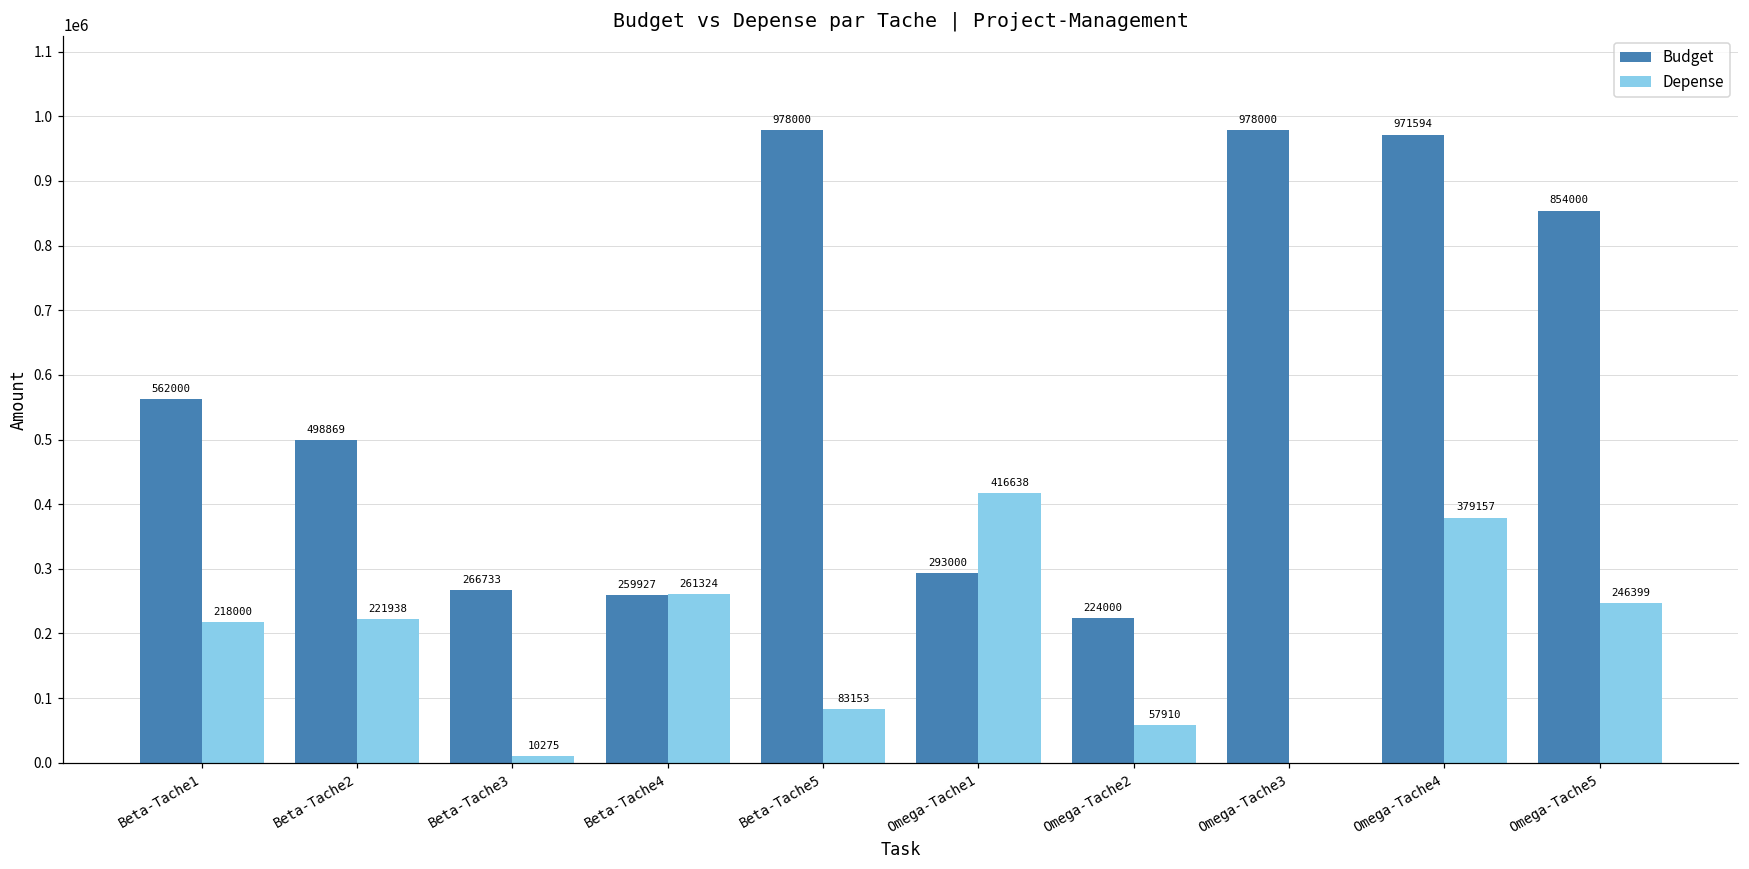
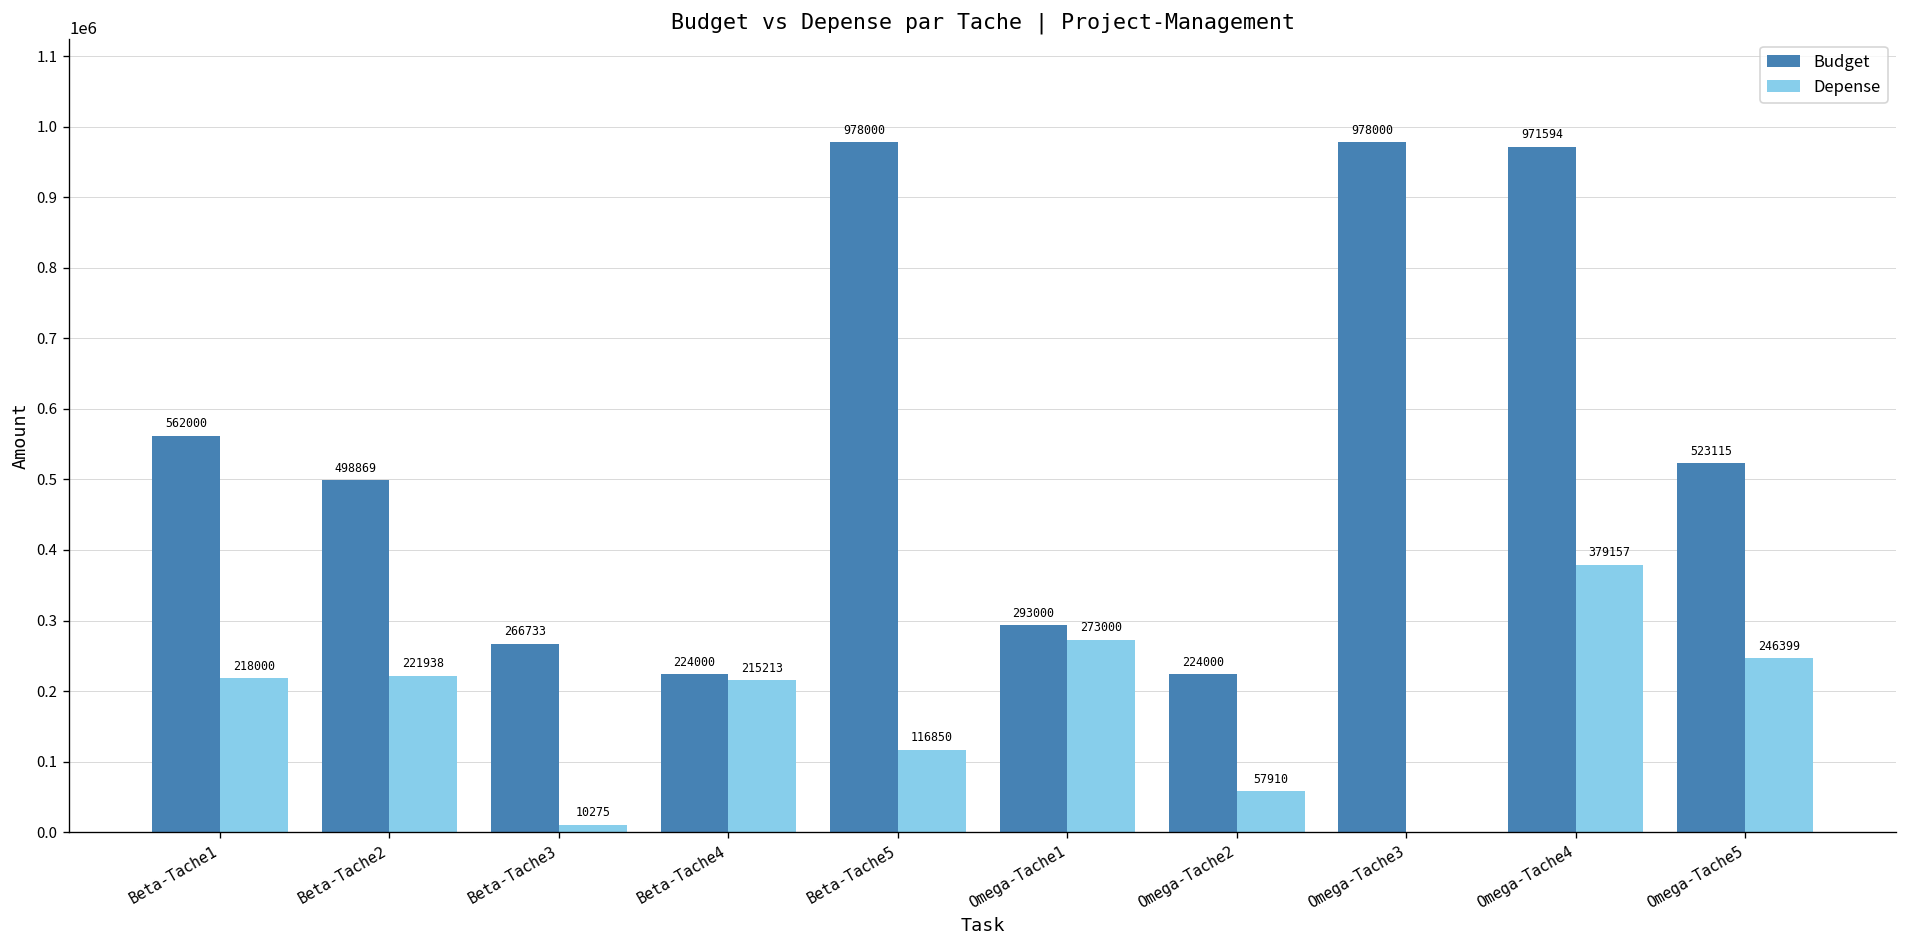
Budget, Beta-Tache4: 259927 -> 224000
Depense, Beta-Tache4: 261324 -> 215213
Depense, Beta-Tache5: 83153 -> 116850
Depense, Omega-Tache1: 416638 -> 273000
Budget, Omega-Tache5: 854000 -> 523115
